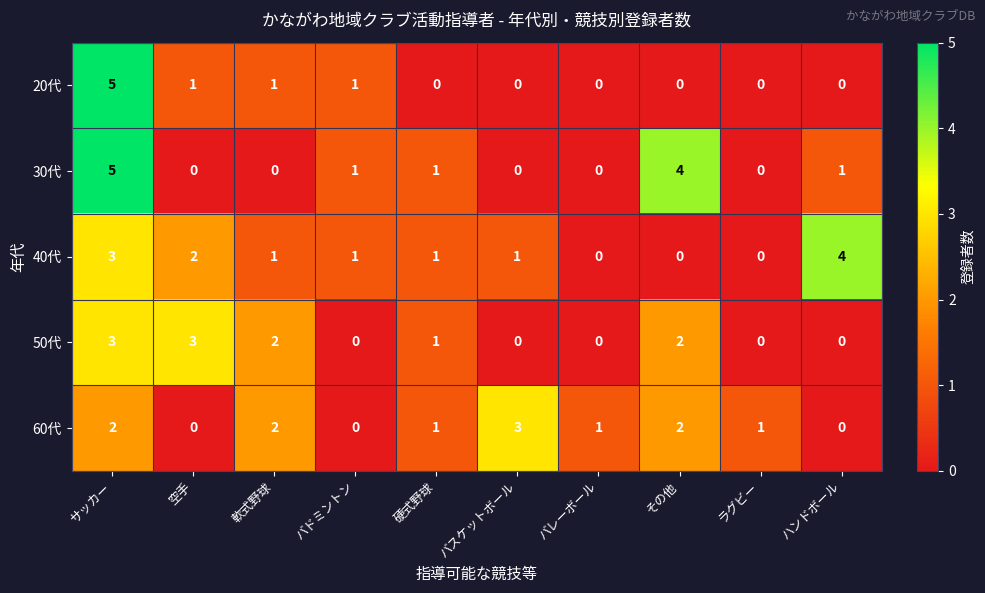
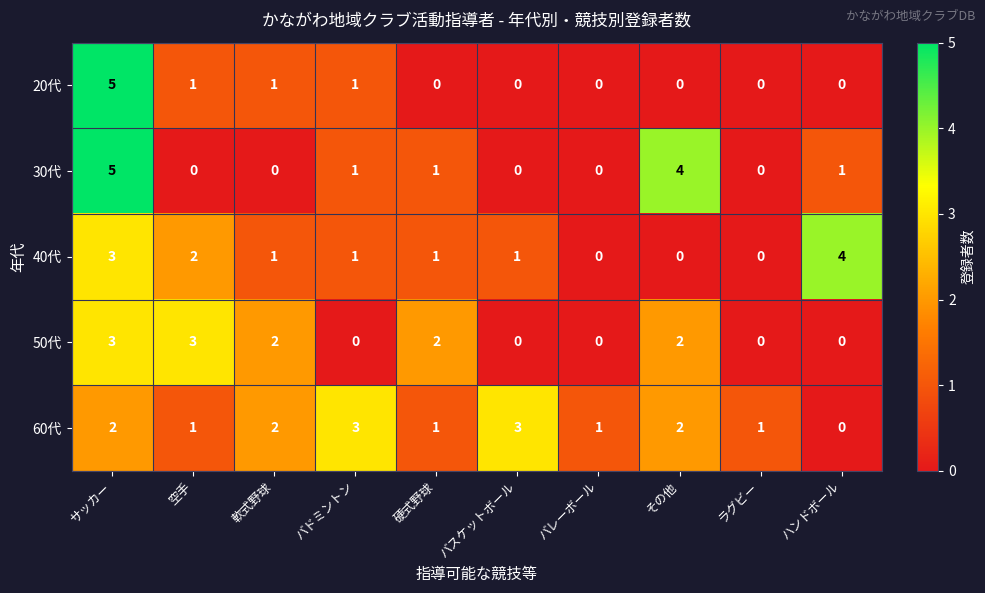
50代, 硬式野球: 1 -> 2
60代, 空手: 0 -> 1
60代, バドミントン: 0 -> 3
